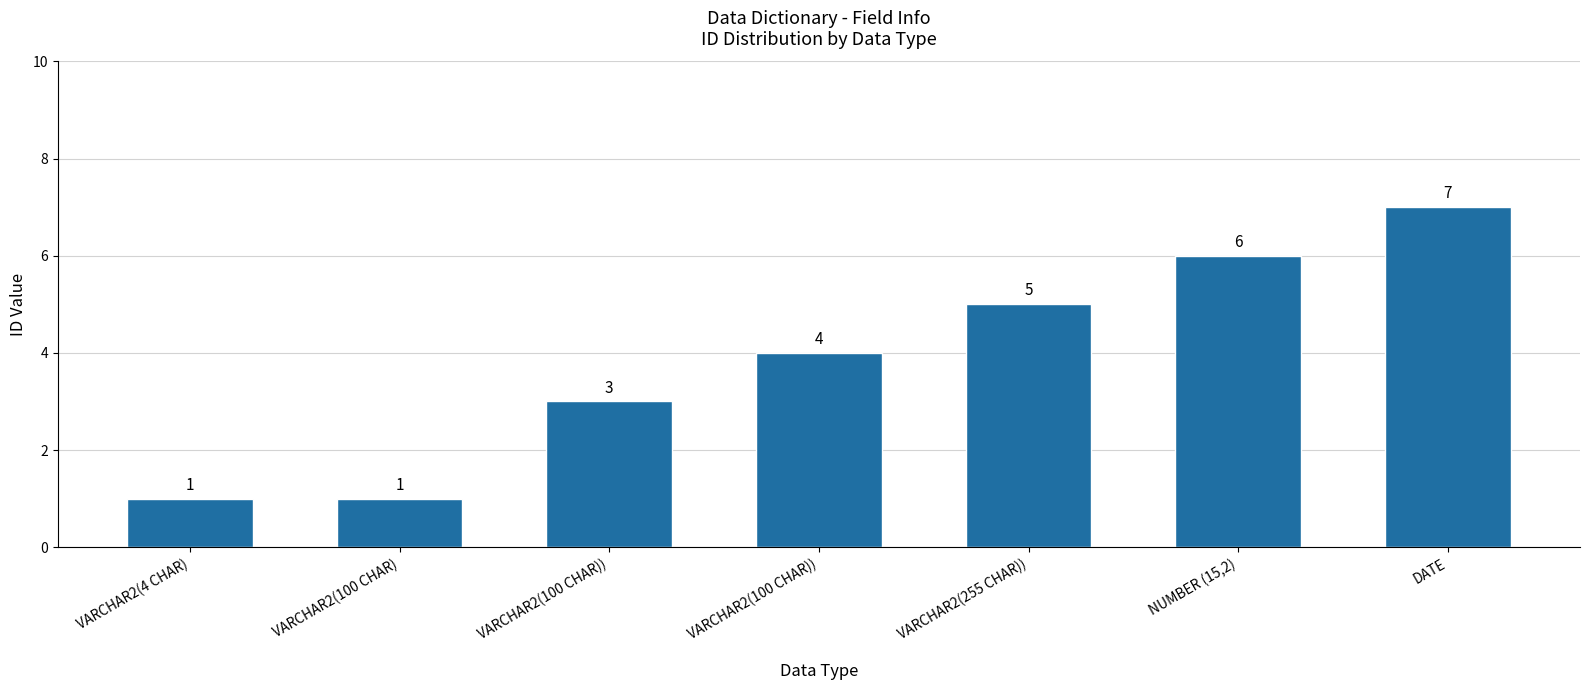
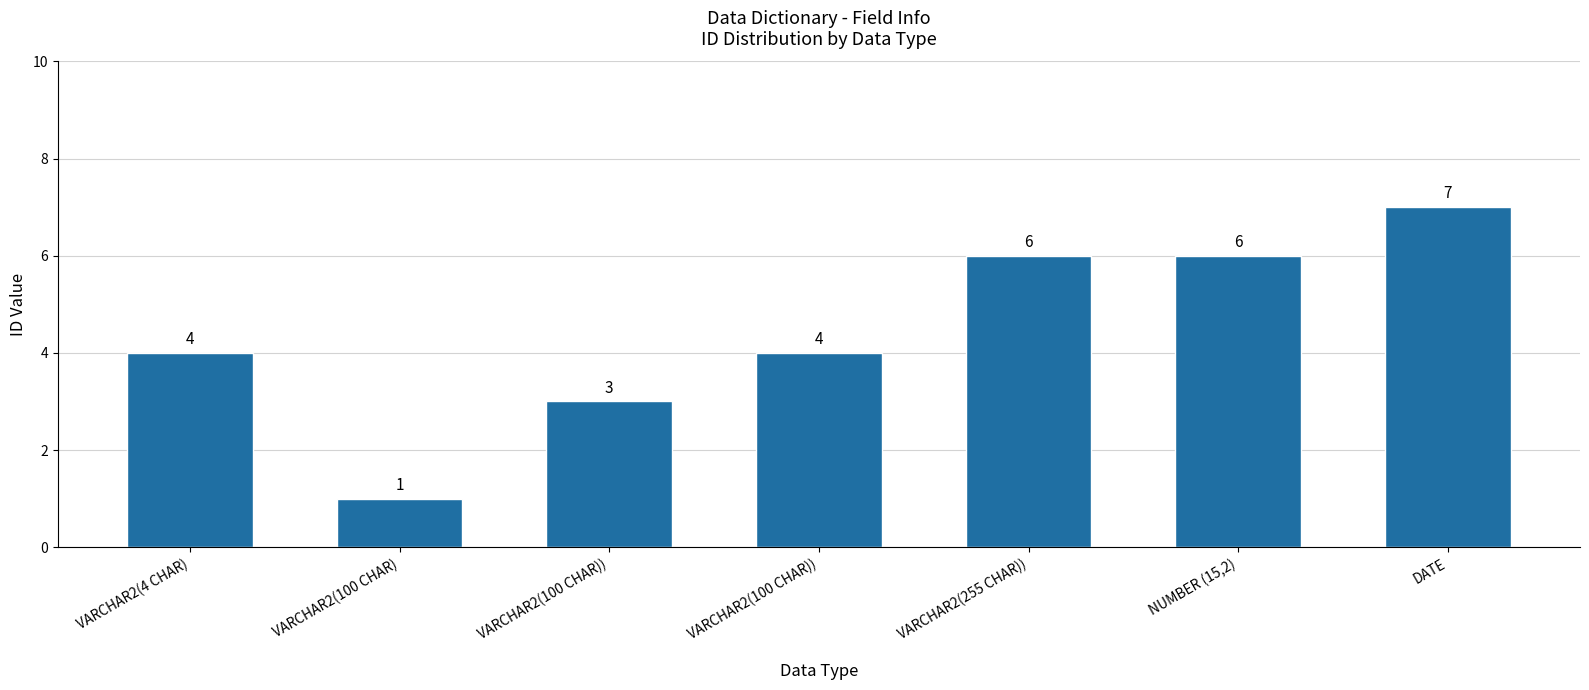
VARCHAR2(4 CHAR): 1 -> 4
VARCHAR2(255 CHAR)): 5 -> 6
